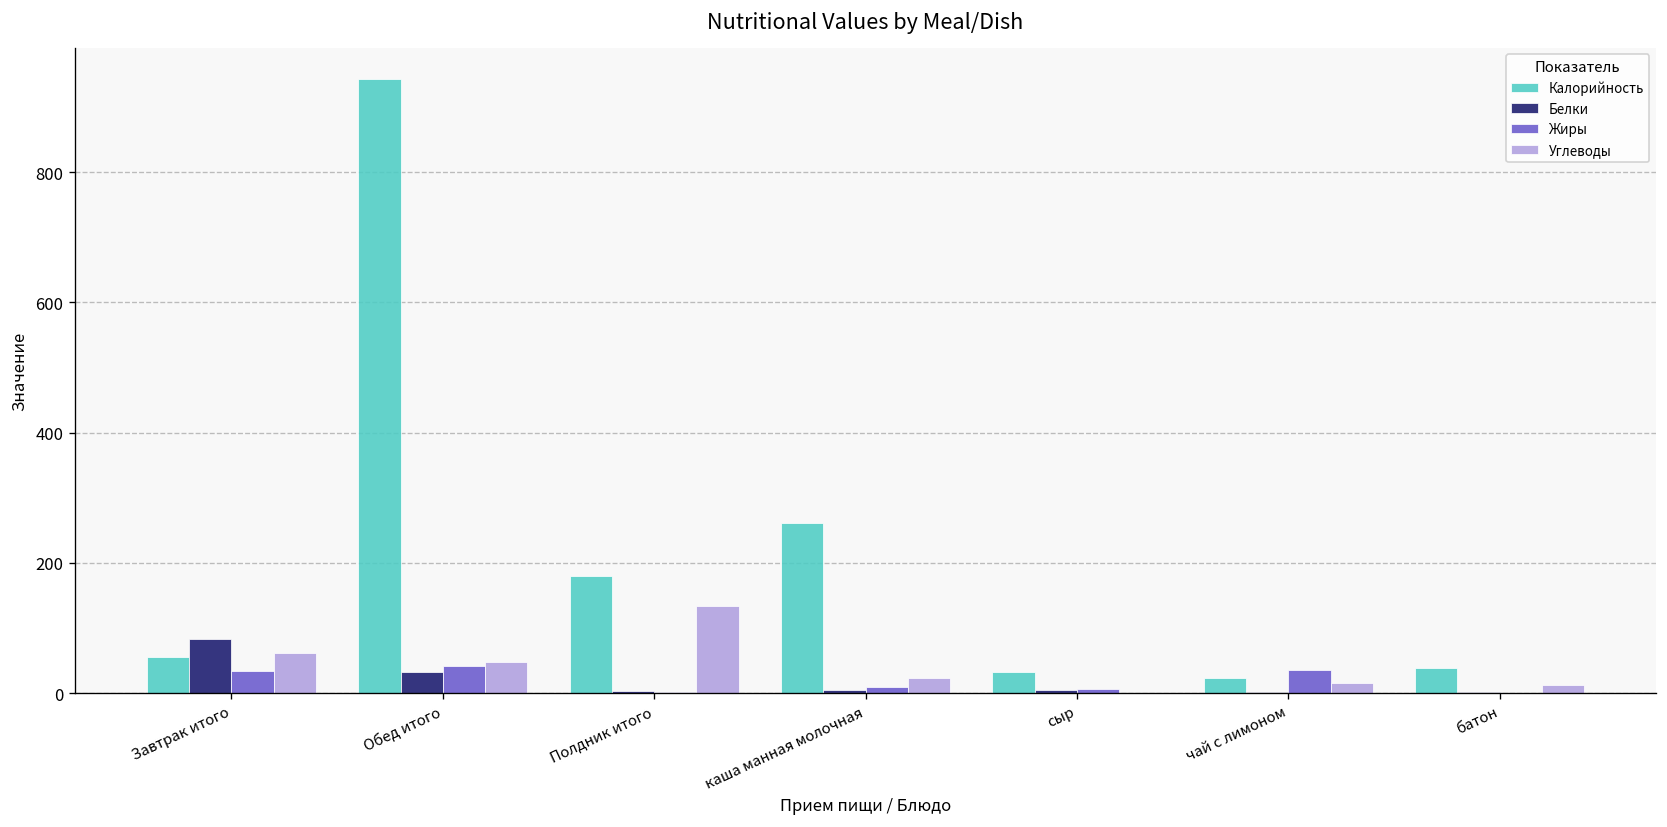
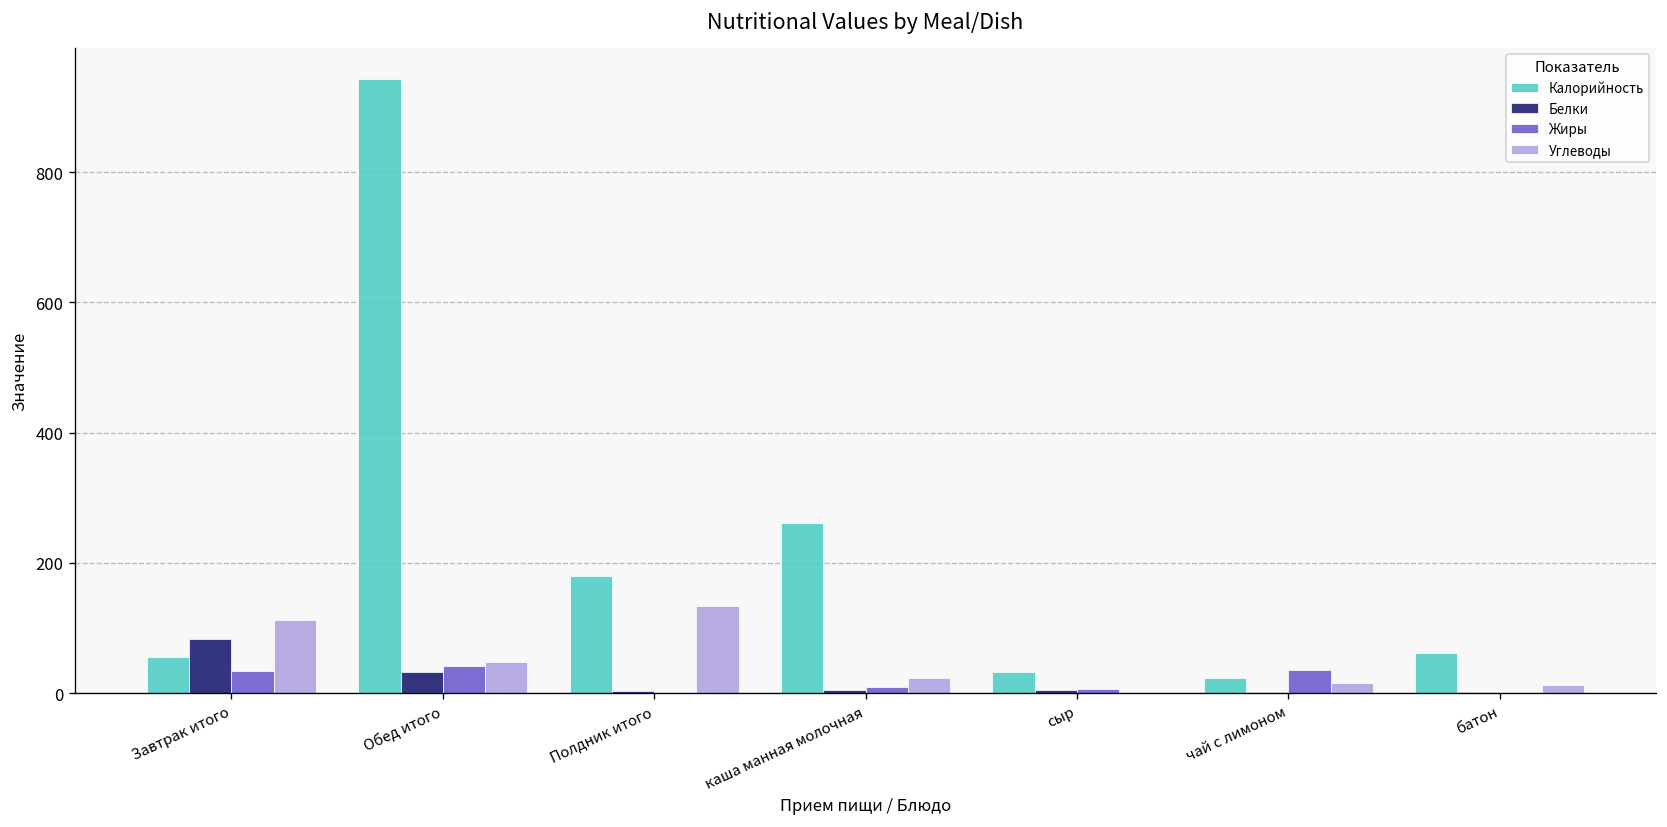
Углеводы, Завтрак итого: 60 -> 110
Калорийность, батон: 40 -> 60
